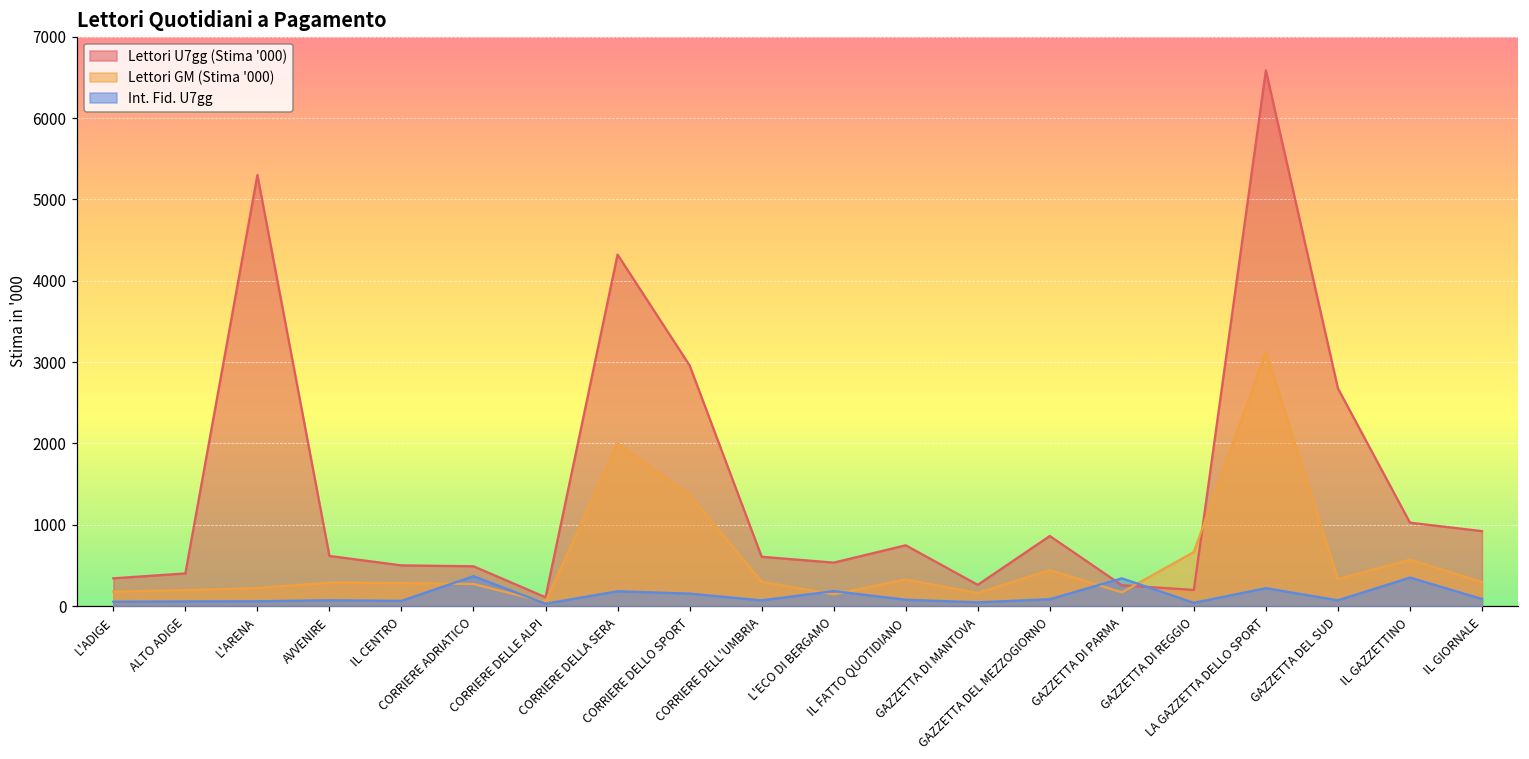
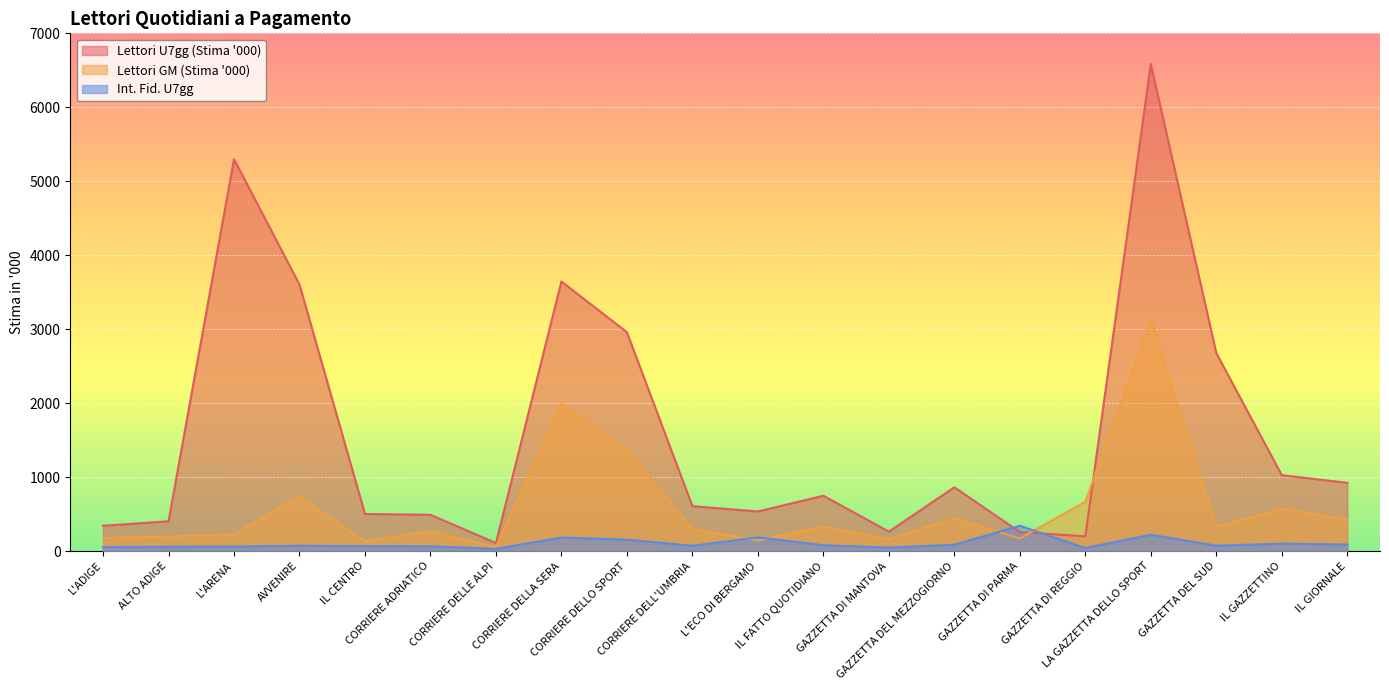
Lettori U7gg (Stima '000), AVVENIRE: 600 -> 3600
Lettori GM (Stima '000), AVVENIRE: 300 -> 700
Lettori GM (Stima '000), IL CENTRO: 300 -> 100
Int. Fid. U7gg, CORRIERE ADRIATICO: 400 -> 100
Lettori U7gg (Stima '000), CORRIERE DELLA SERA: 4300 -> 3600
Int. Fid. U7gg, IL GAZZETTINO: 400 -> 100
Lettori GM (Stima '000), IL GIORNALE: 300 -> 400
